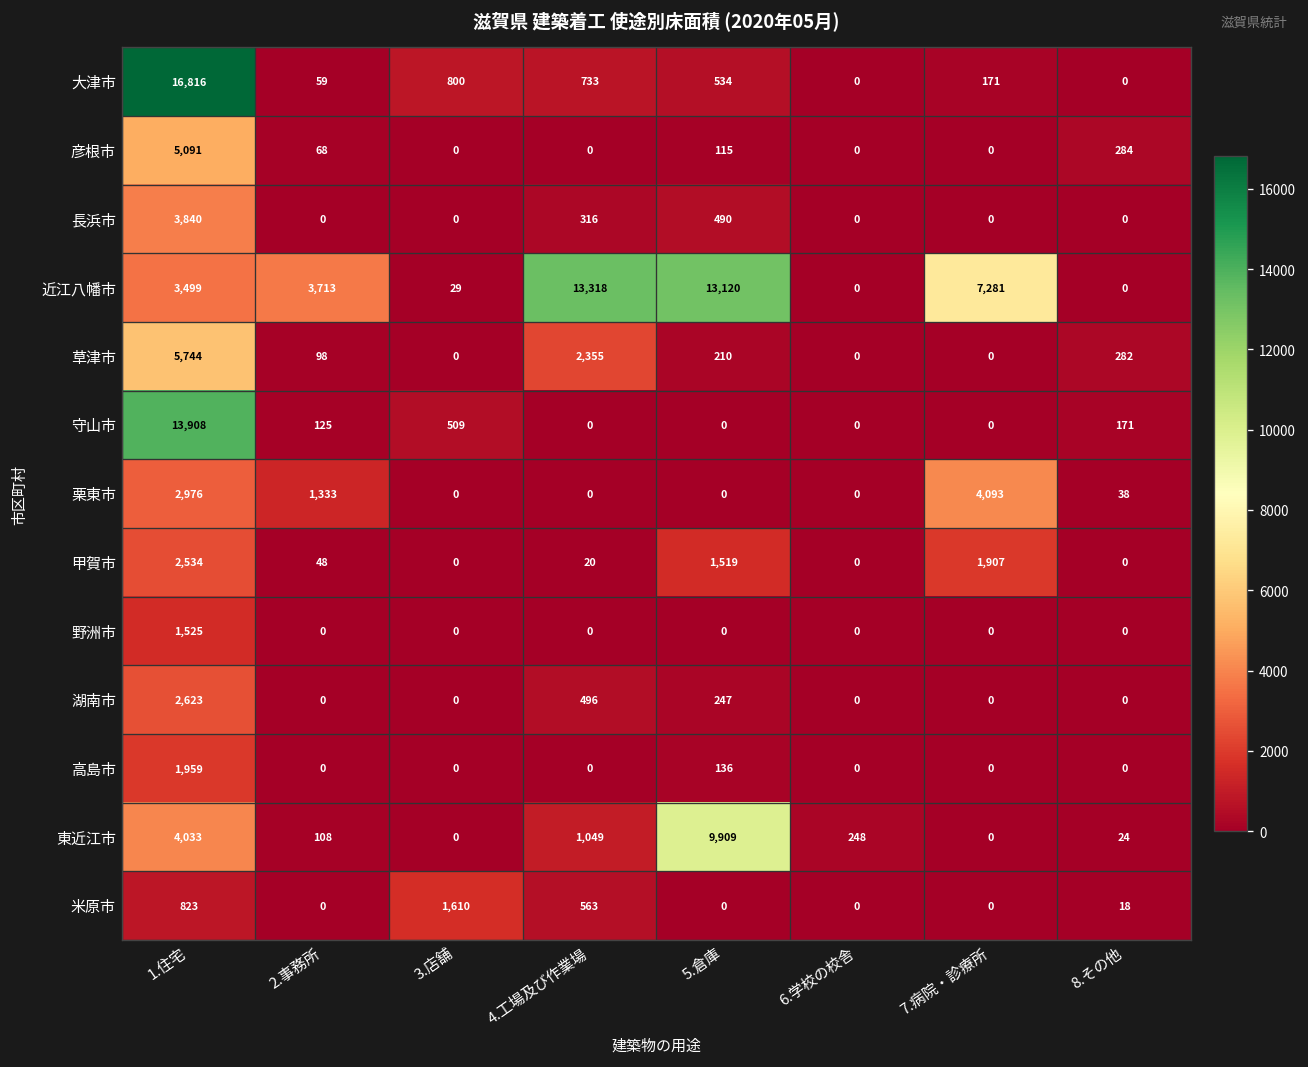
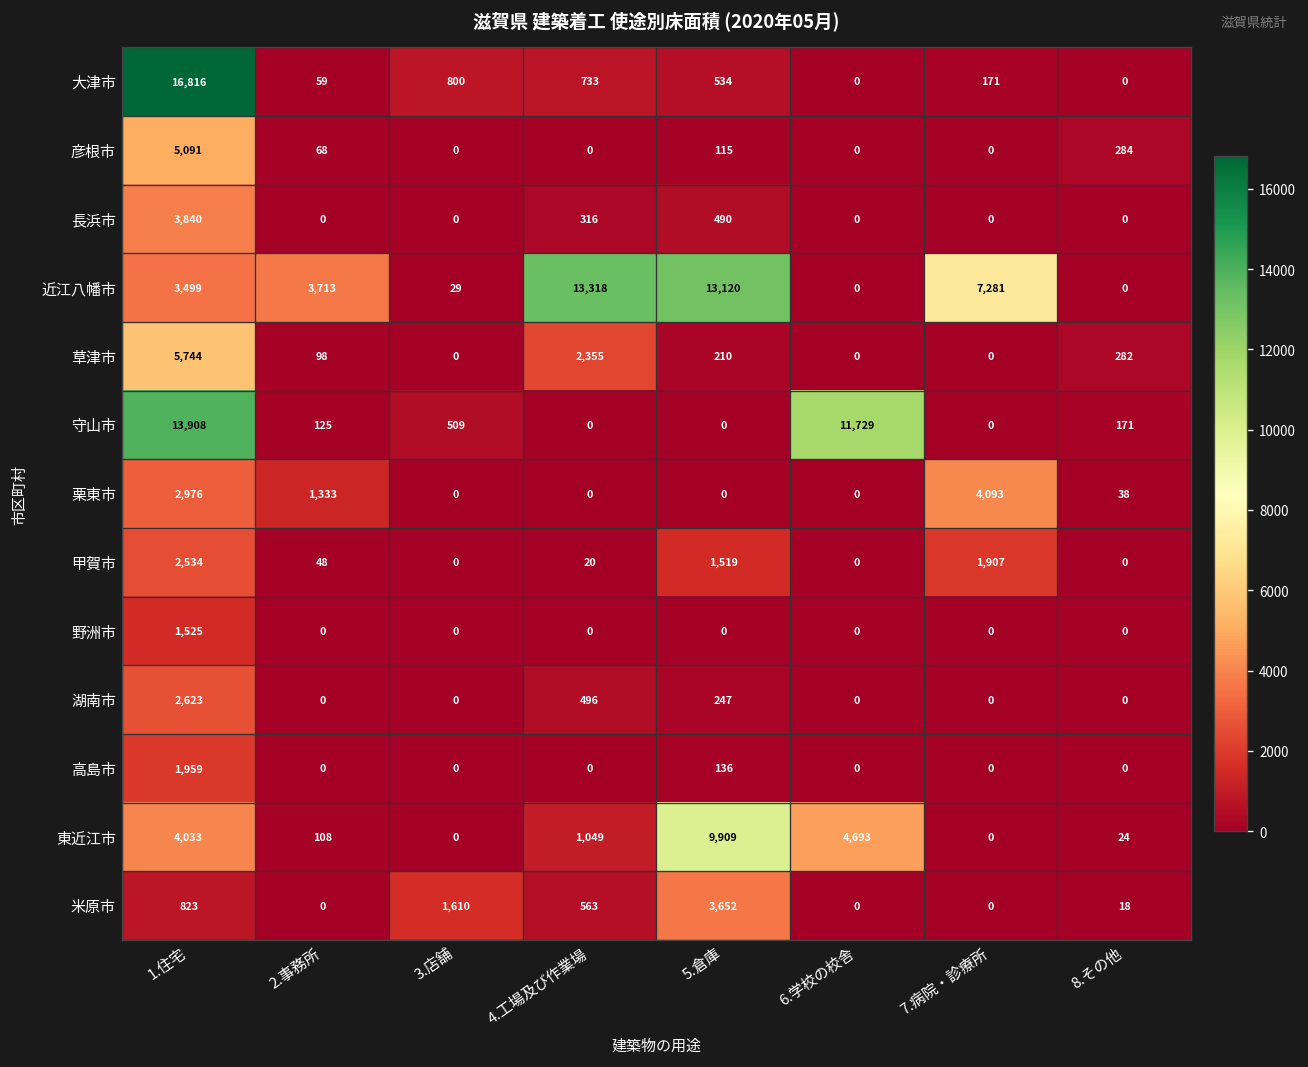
守山市, 6.学校の校舎: 0 -> 11,729
東近江市, 6.学校の校舎: 248 -> 4,693
米原市, 5.倉庫: 0 -> 3,652
